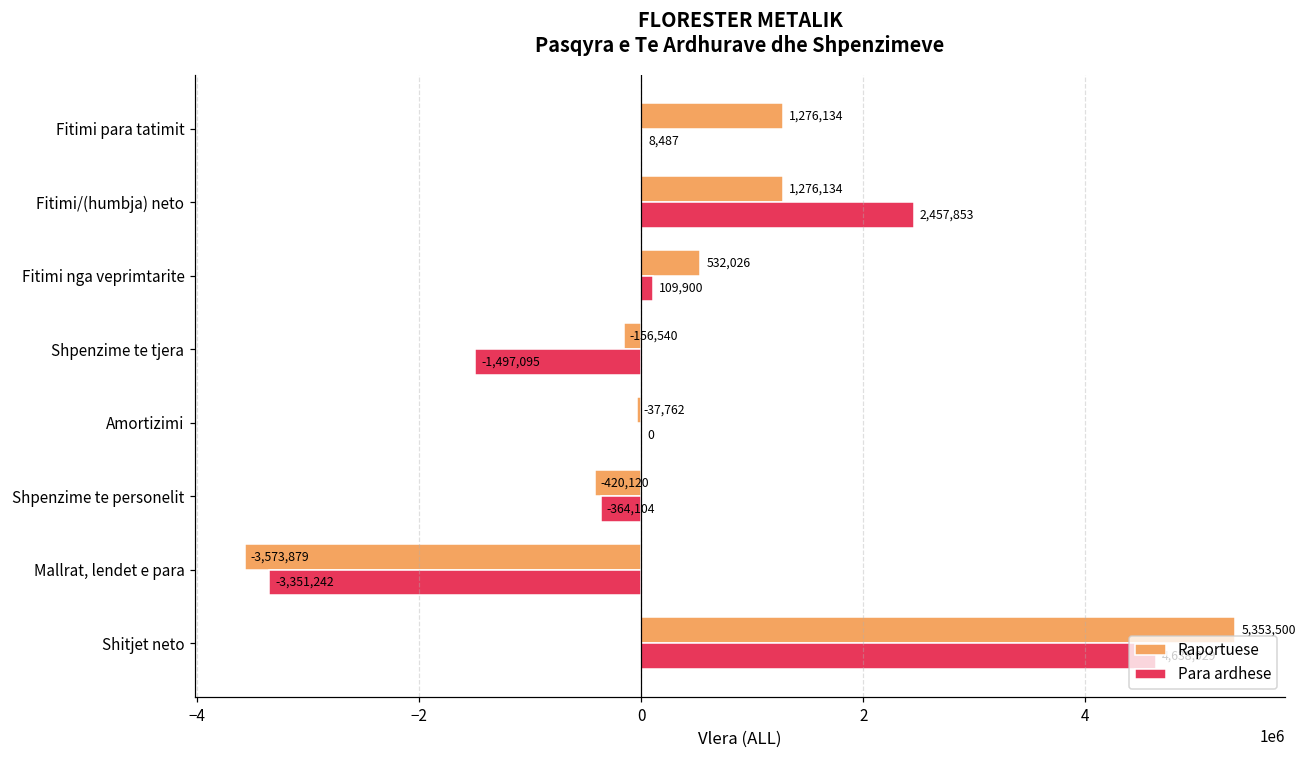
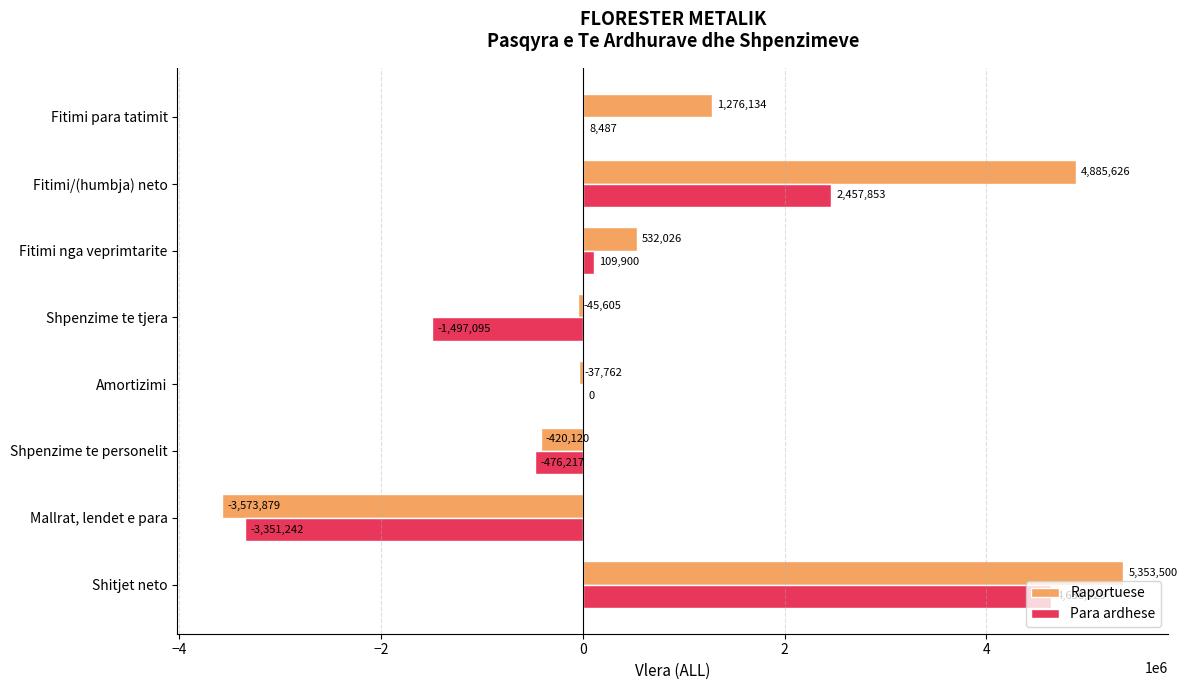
Raportuese, Fitimi/(humbja) neto: 1,276,134 -> 4,885,626
Raportuese, Shpenzime te tjera: -156,540 -> -45,605
Para ardhese, Shpenzime te personelit: -364,104 -> -476,217
